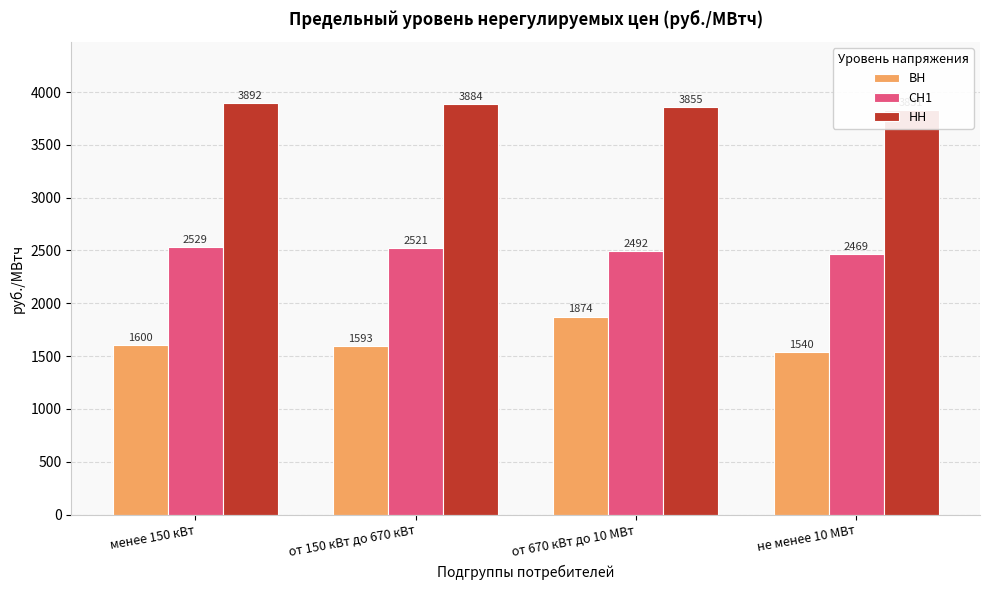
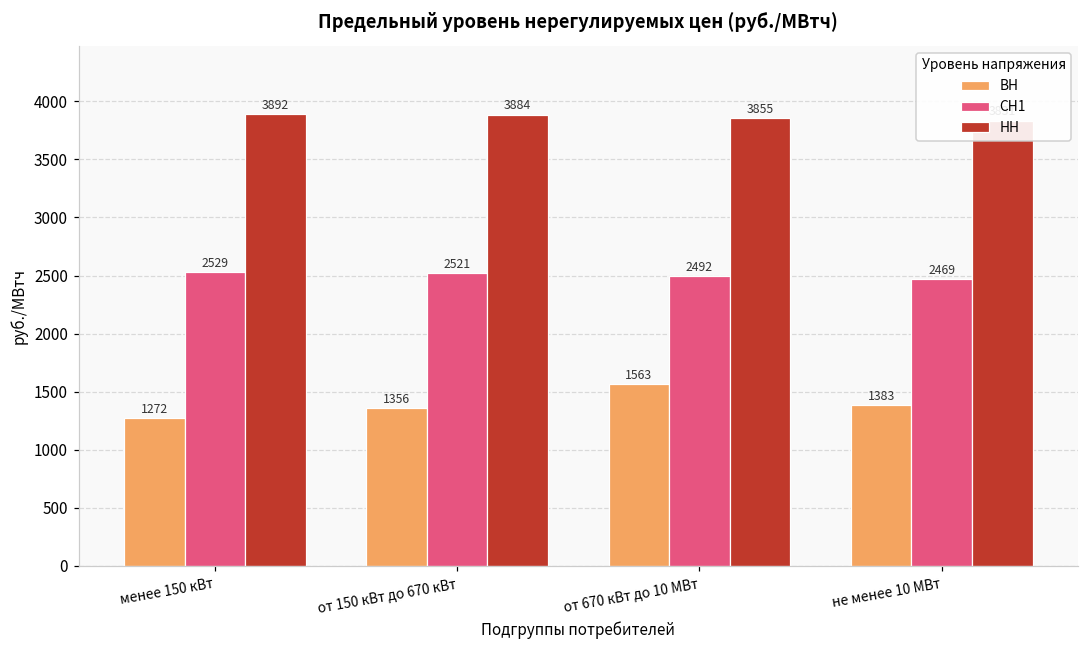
ВН, менее 150 кВт: 1600 -> 1272
ВН, от 150 кВт до 670 кВт: 1593 -> 1356
ВН, от 670 кВт до 10 МВт: 1874 -> 1563
ВН, не менее 10 МВт: 1540 -> 1383
